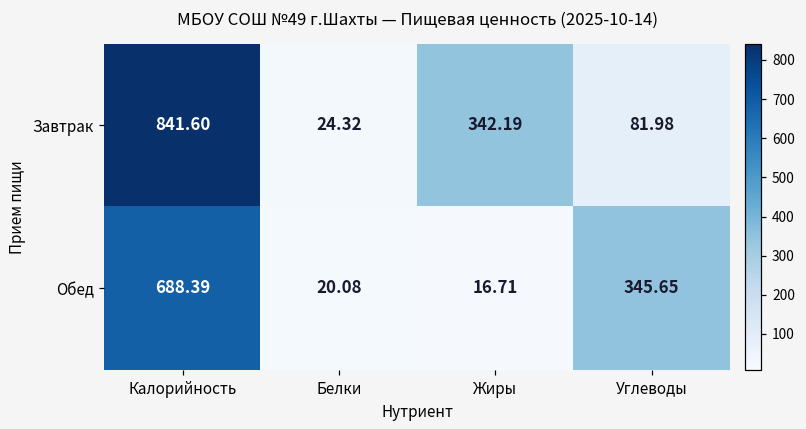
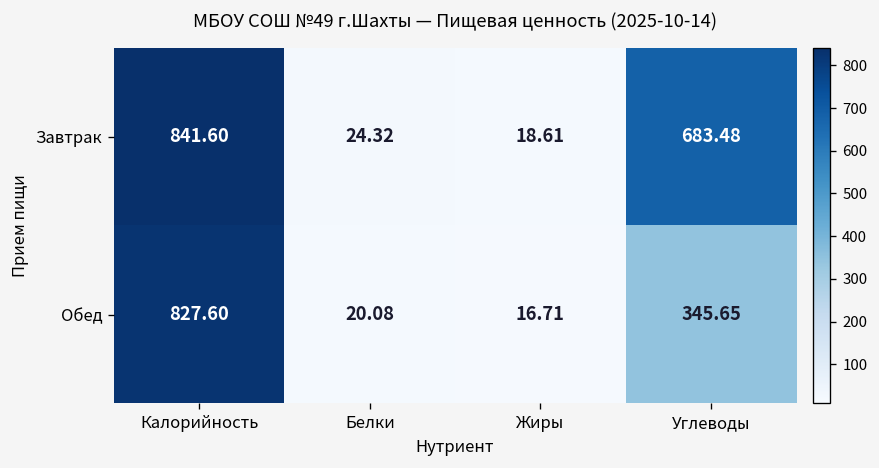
Завтрак, Жиры: 342.19 -> 18.61
Завтрак, Углеводы: 81.98 -> 683.48
Обед, Калорийность: 688.39 -> 827.60
